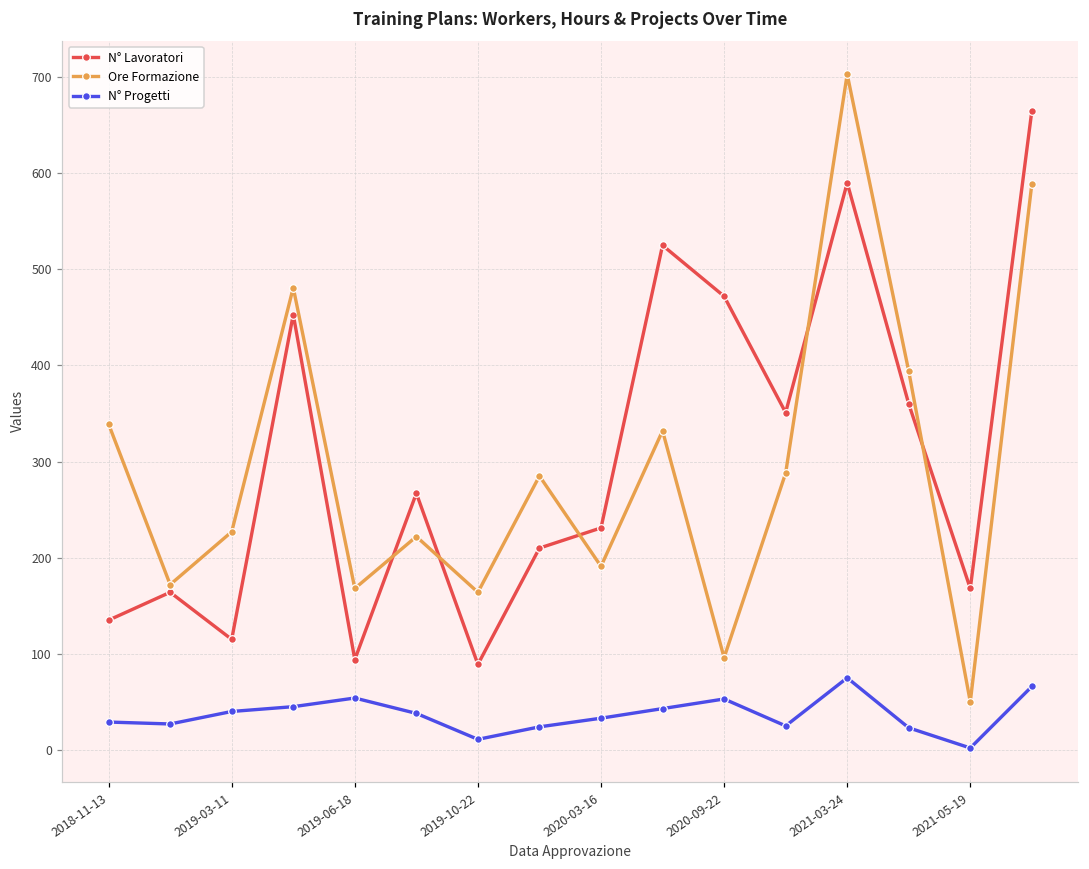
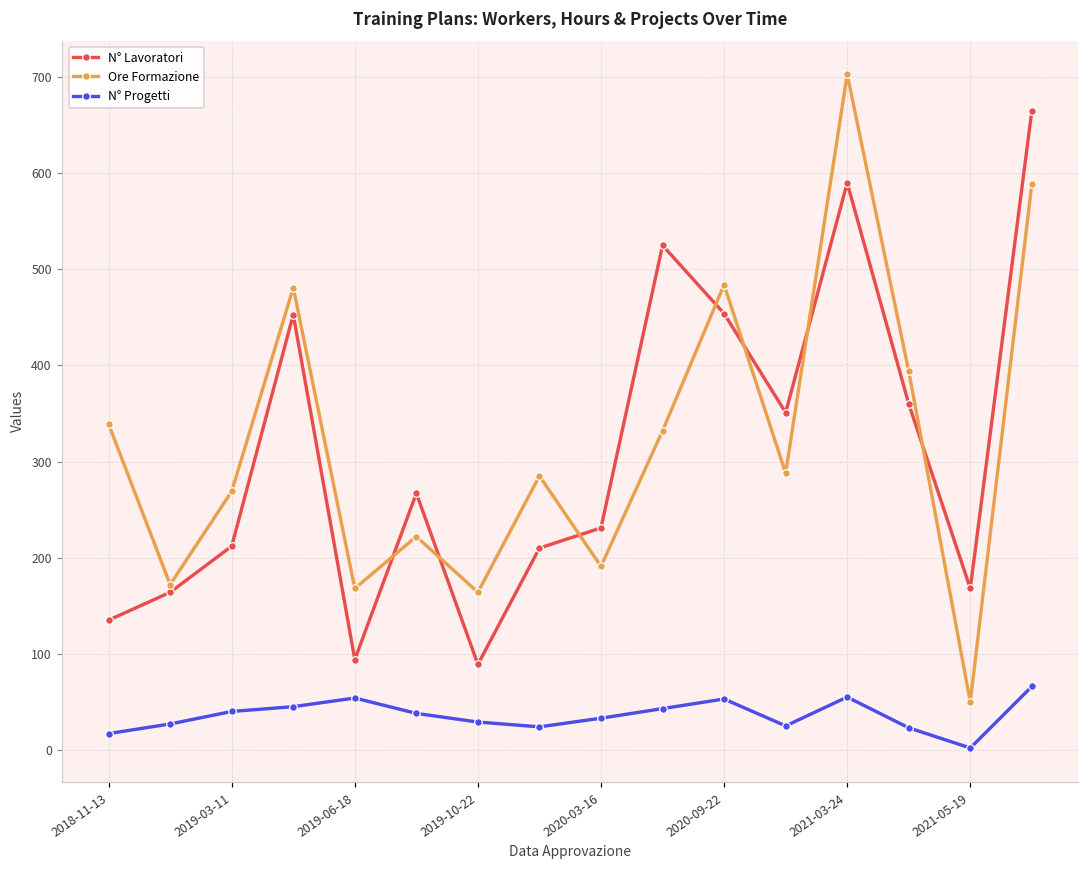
N° Progetti, 2018-11-13: 30 -> 20
N° Lavoratori, 2019-03-11: 120 -> 210
Ore Formazione, 2019-03-11: 230 -> 270
N° Progetti, 2019-10-22: 10 -> 30
N° Lavoratori, 2020-09-22: 470 -> 450
Ore Formazione, 2020-09-22: 100 -> 480
N° Progetti, 2021-03-24: 80 -> 60
